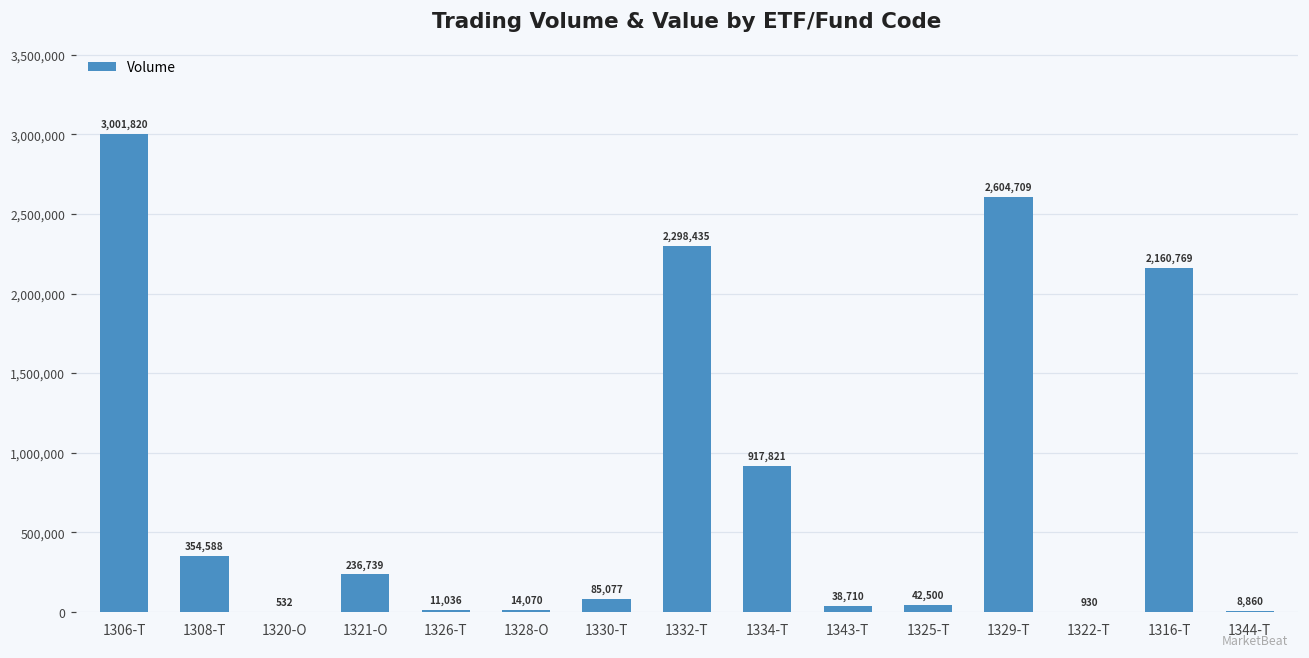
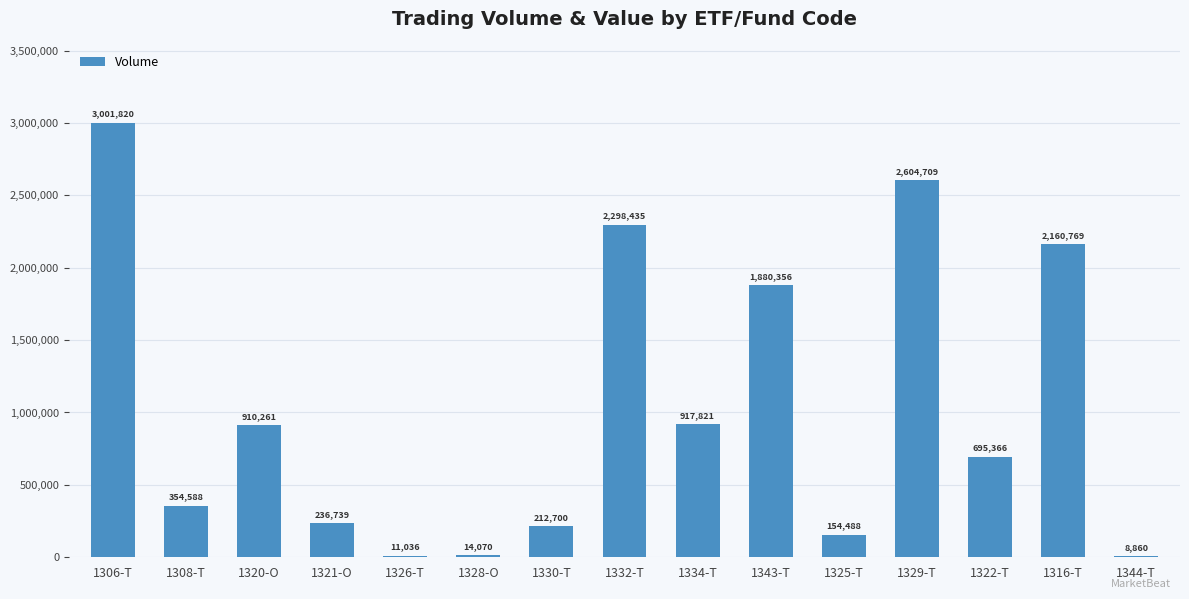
1320-O: 532 -> 910,261
1330-T: 85,077 -> 212,700
1343-T: 38,710 -> 1,880,356
1325-T: 42,500 -> 154,488
1322-T: 930 -> 695,366
